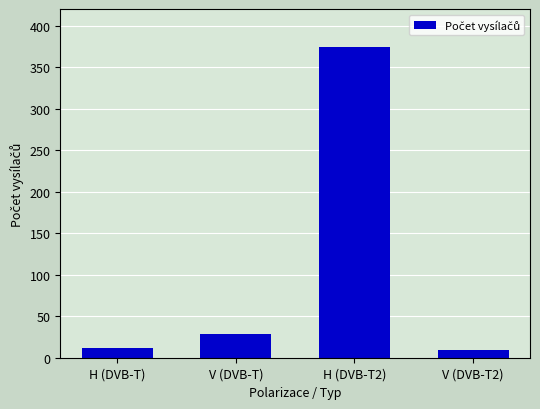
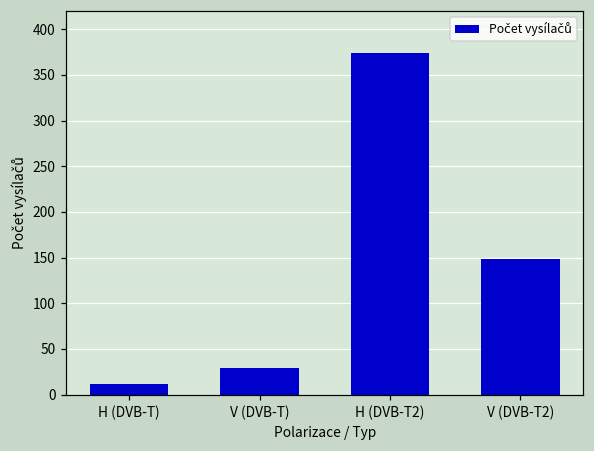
V (DVB-T2): 10 -> 150
